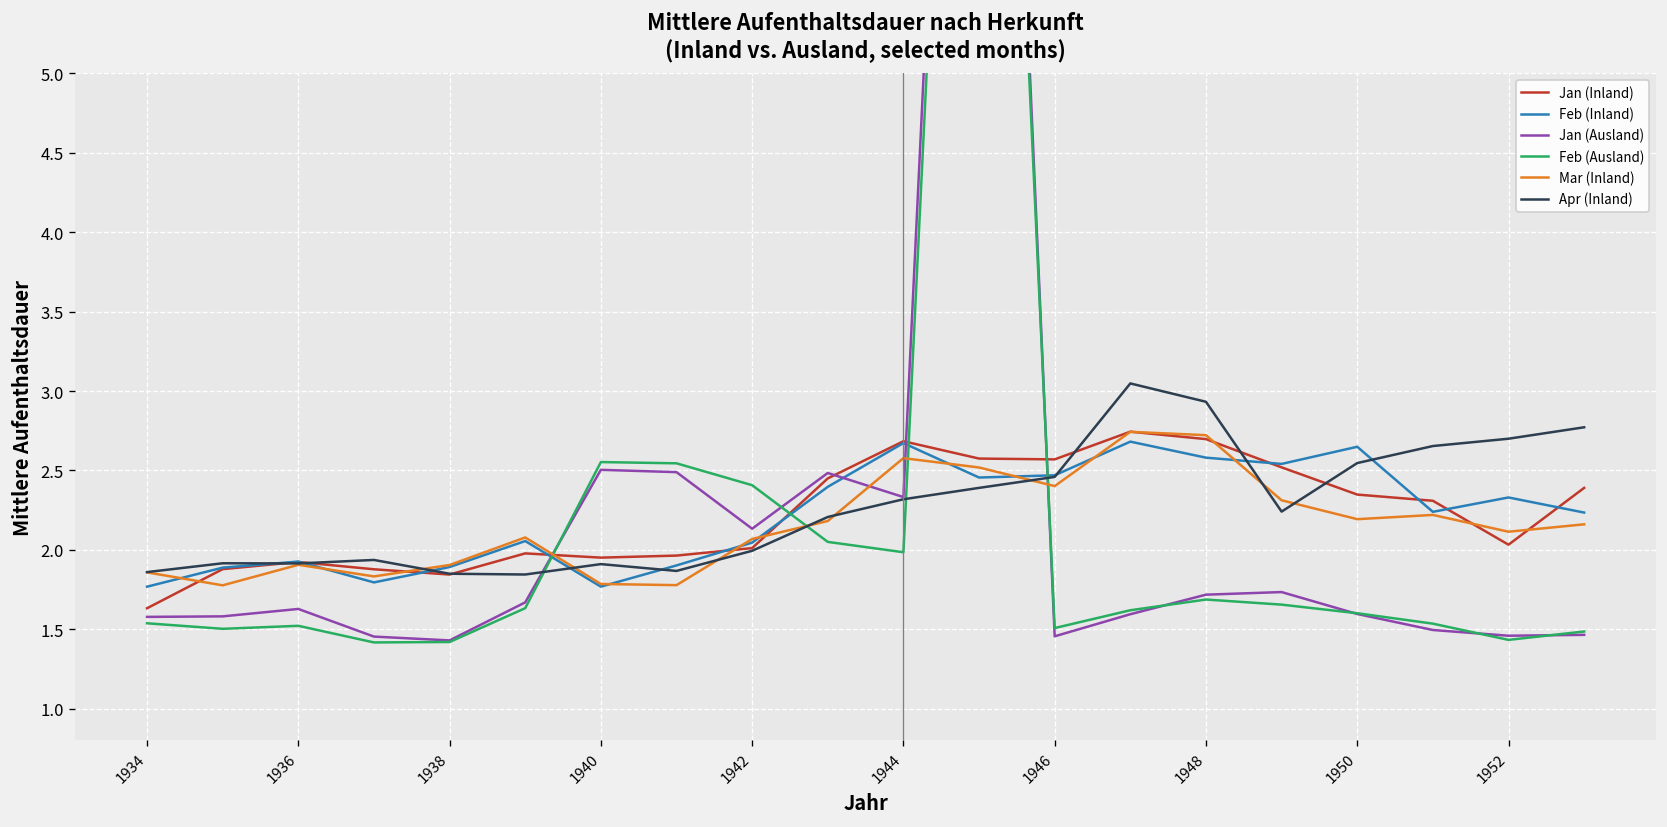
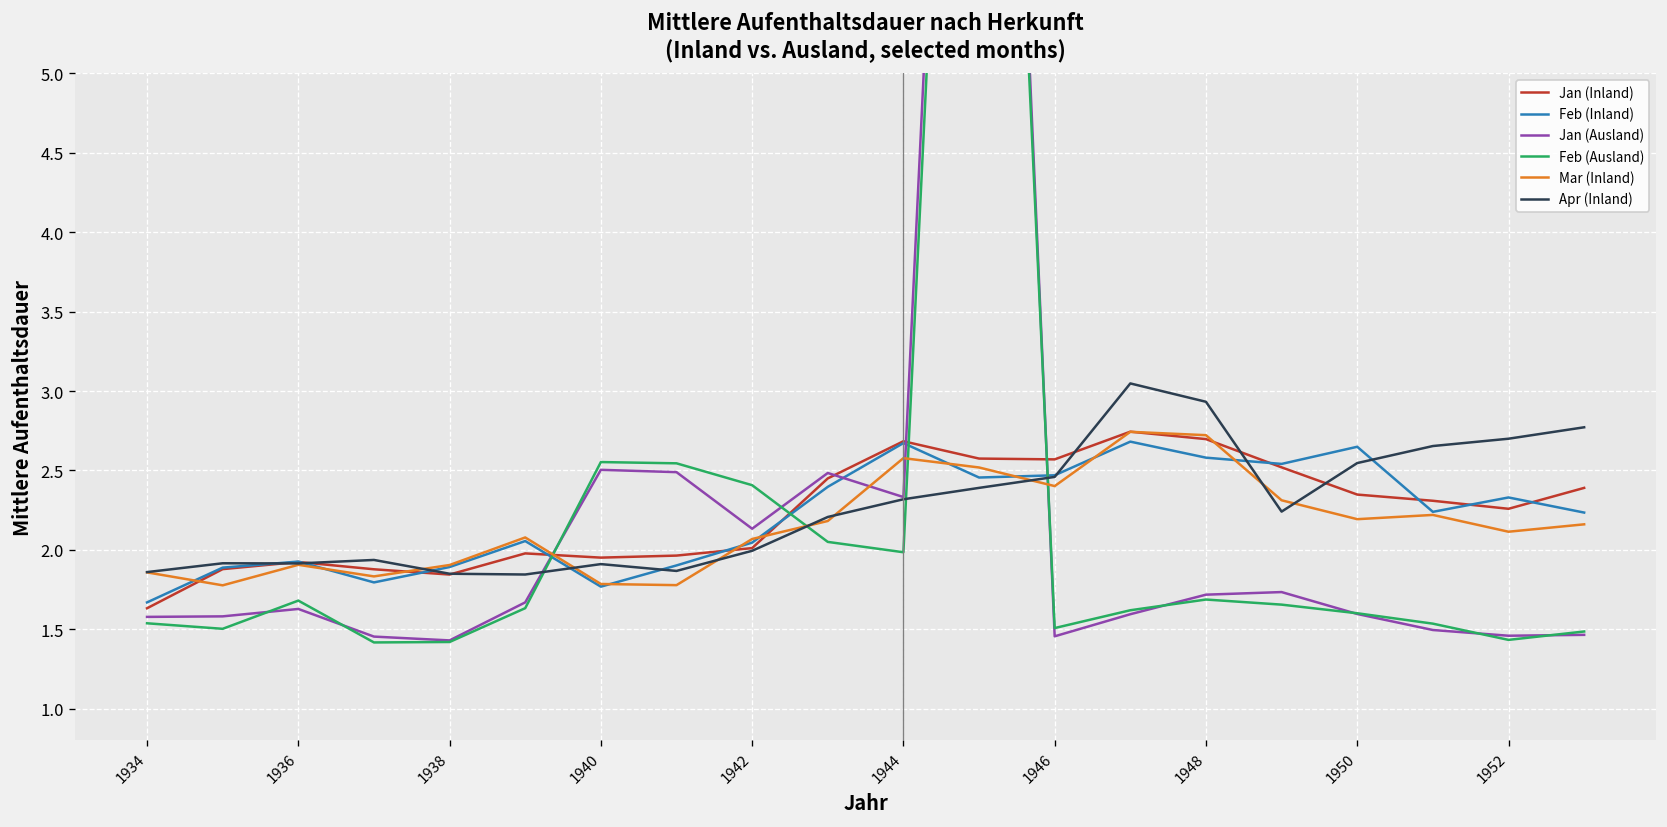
Feb (Inland), 1934: 1.77 -> 1.67
Feb (Ausland), 1936: 1.52 -> 1.68
Jan (Inland), 1952: 2.03 -> 2.26
